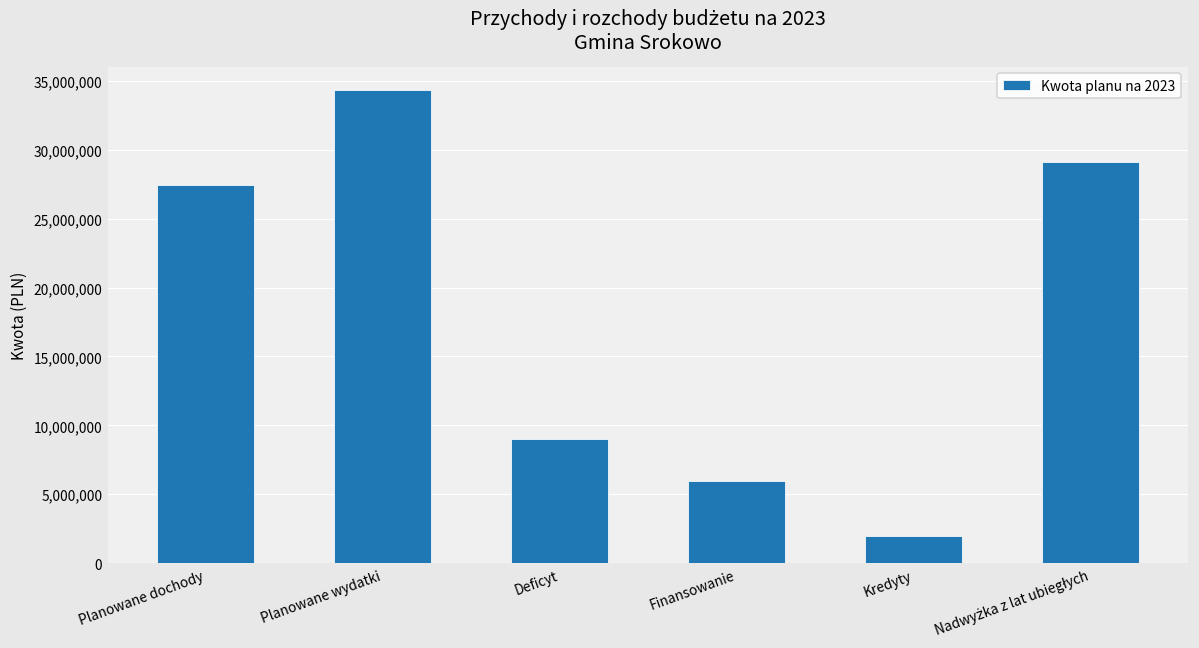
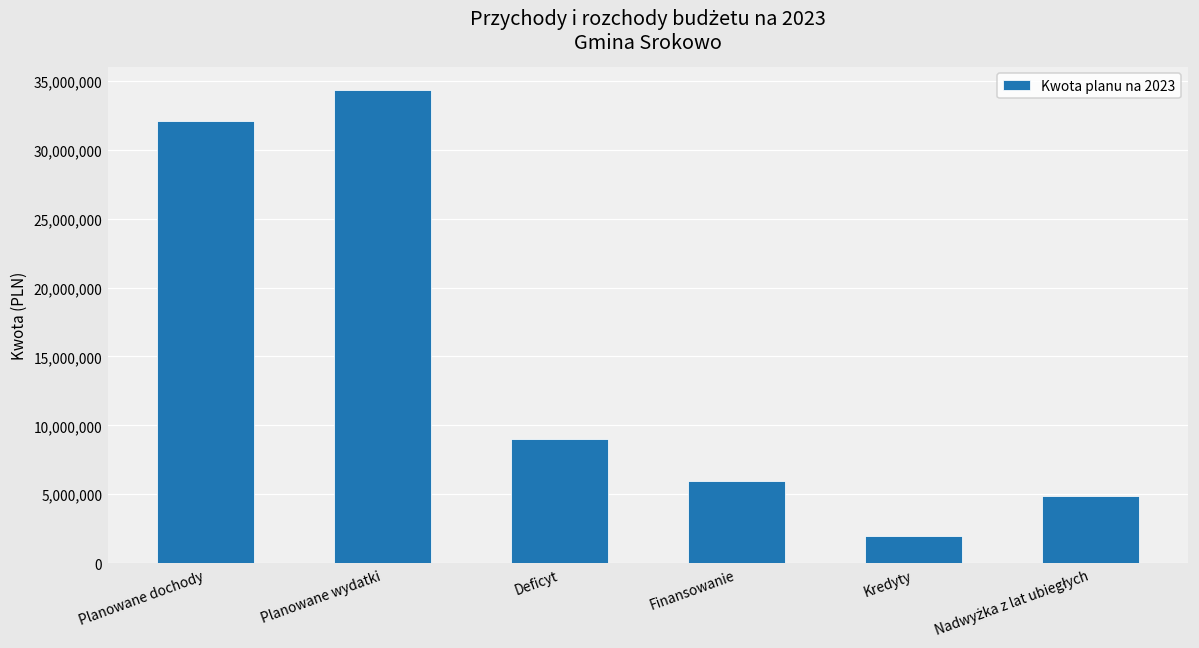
Planowane dochody: 27,500,000 -> 32,100,000
Nadwyżka z lat ubiegłych: 29,100,000 -> 4,900,000
